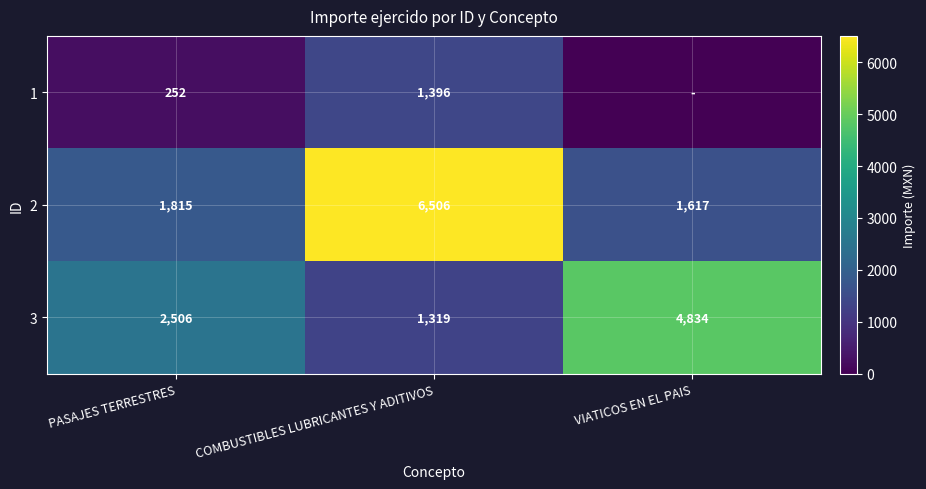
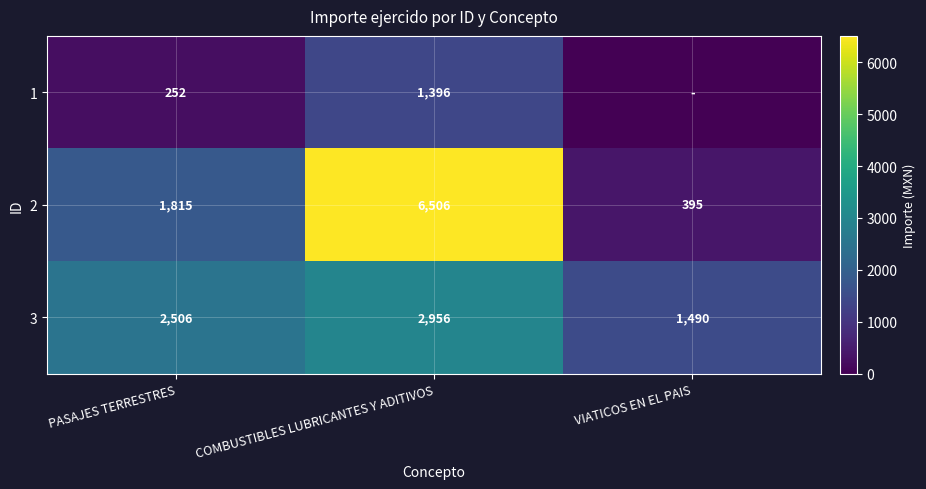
2, VIATICOS EN EL PAIS: 1,617 -> 395
3, COMBUSTIBLES LUBRICANTES Y ADITIVOS: 1,319 -> 2,956
3, VIATICOS EN EL PAIS: 4,834 -> 1,490
